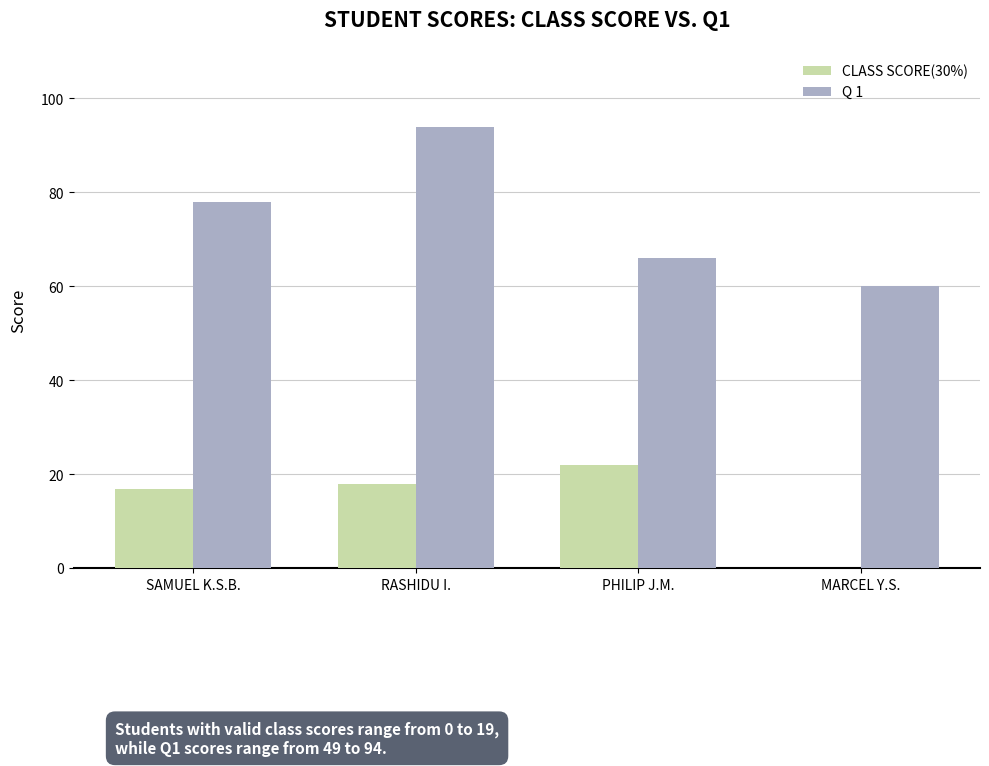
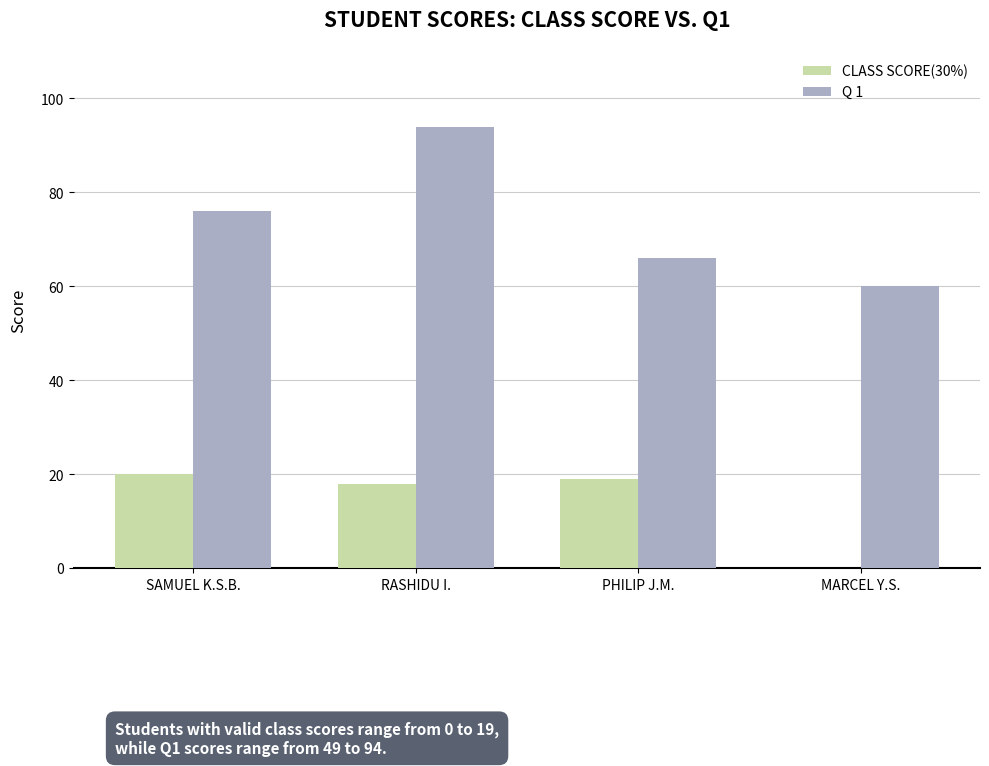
CLASS SCORE(30%), SAMUEL K.S.B.: 17 -> 20
Q 1, SAMUEL K.S.B.: 78 -> 76
CLASS SCORE(30%), PHILIP J.M.: 22 -> 19
